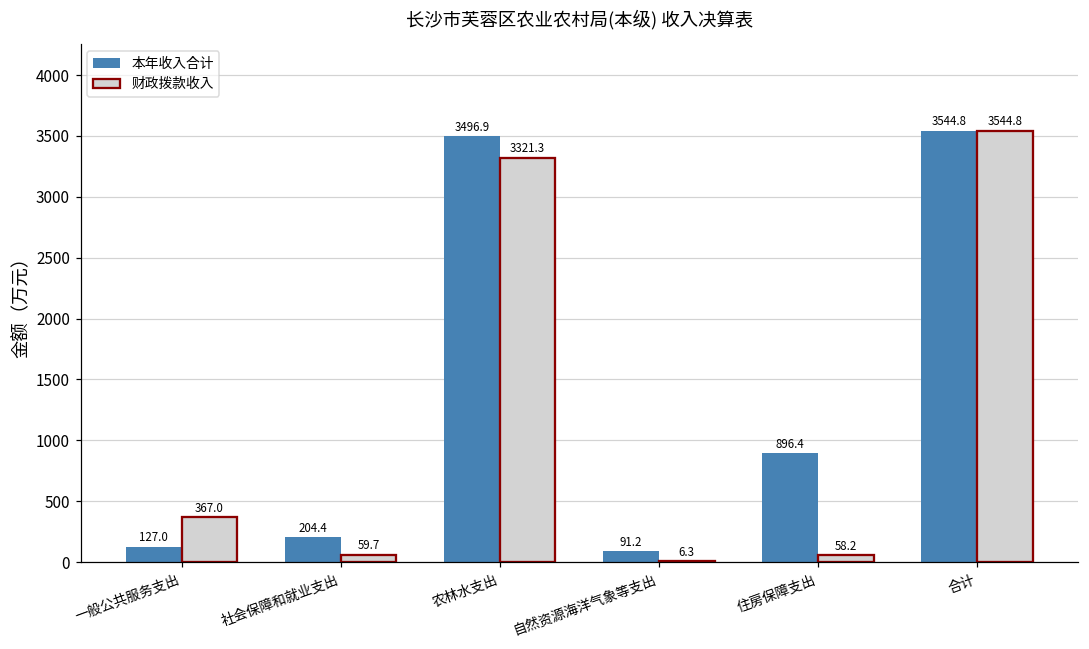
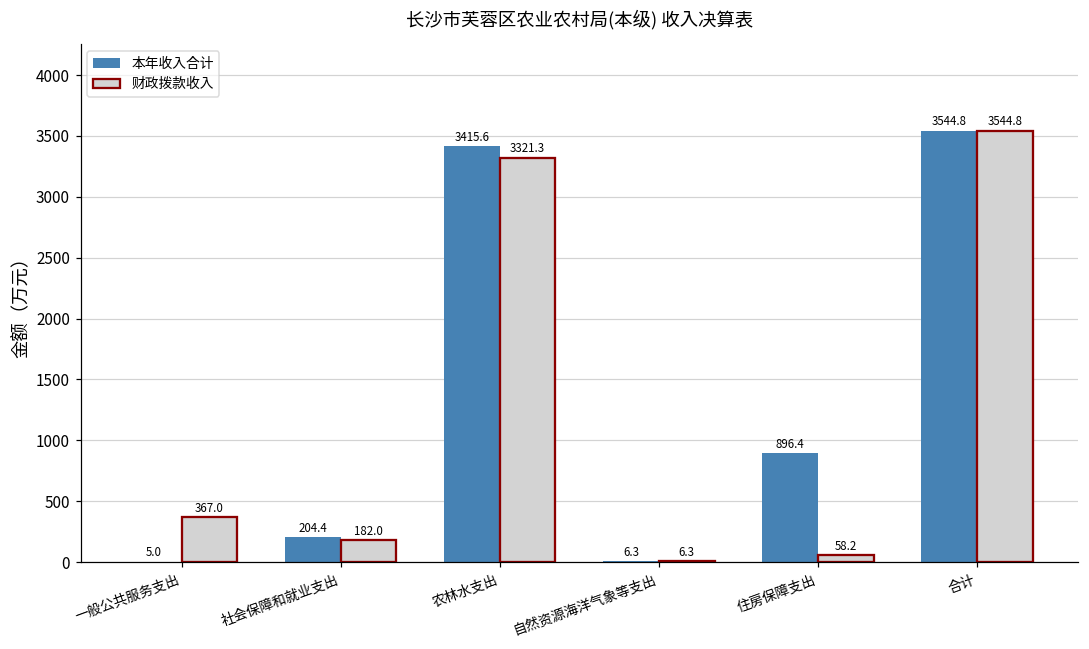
本年收入合计, 一般公共服务支出: 127.0 -> 5.0
财政拨款收入, 社会保障和就业支出: 59.7 -> 182.0
本年收入合计, 农林水支出: 3496.9 -> 3415.6
本年收入合计, 自然资源海洋气象等支出: 91.2 -> 6.3
